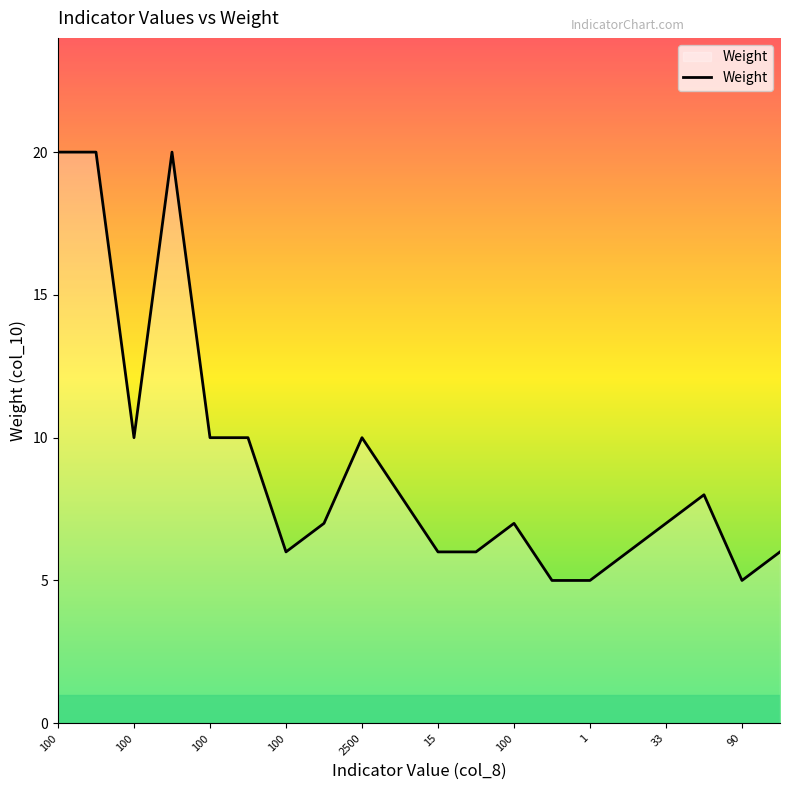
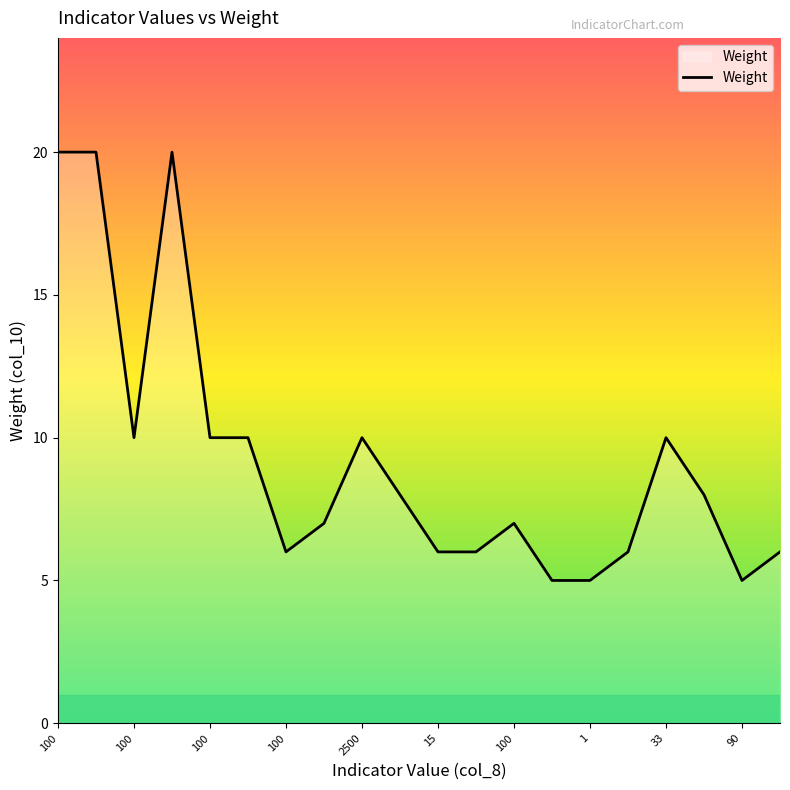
33: 7 -> 10
